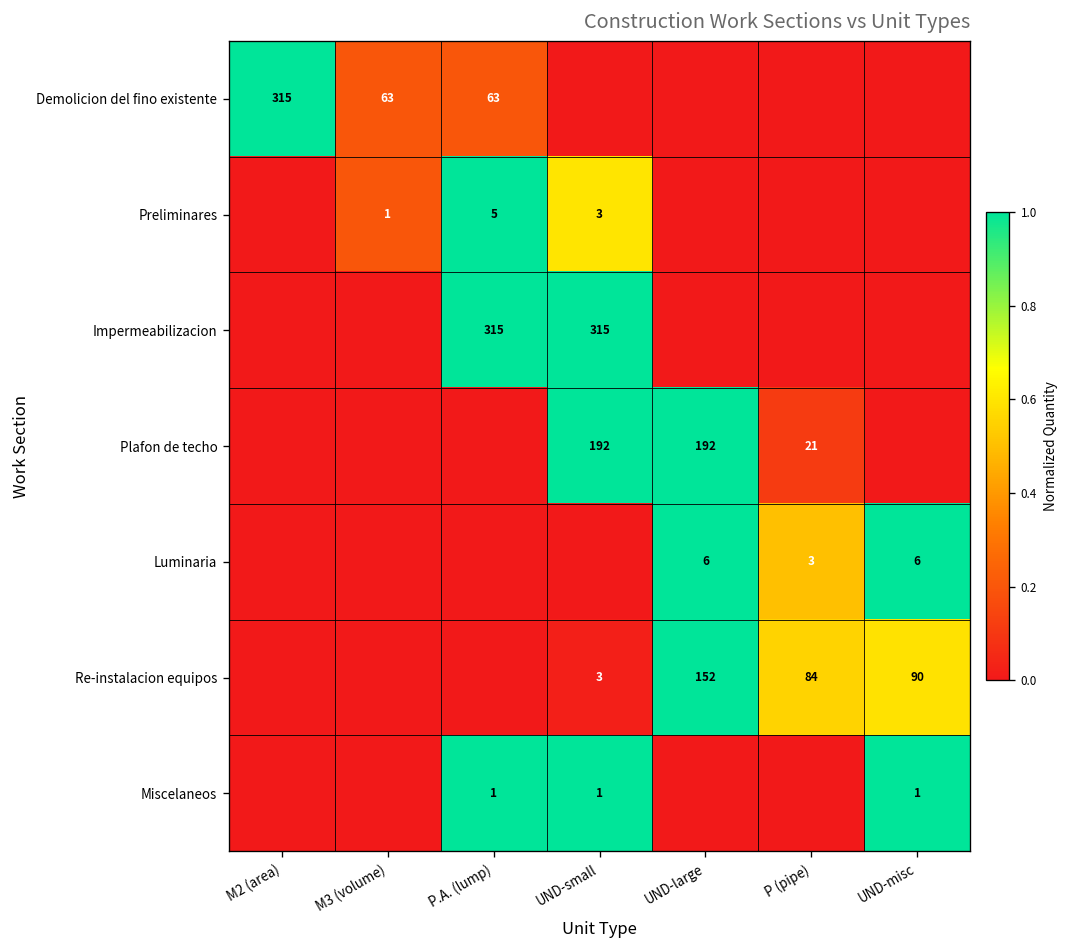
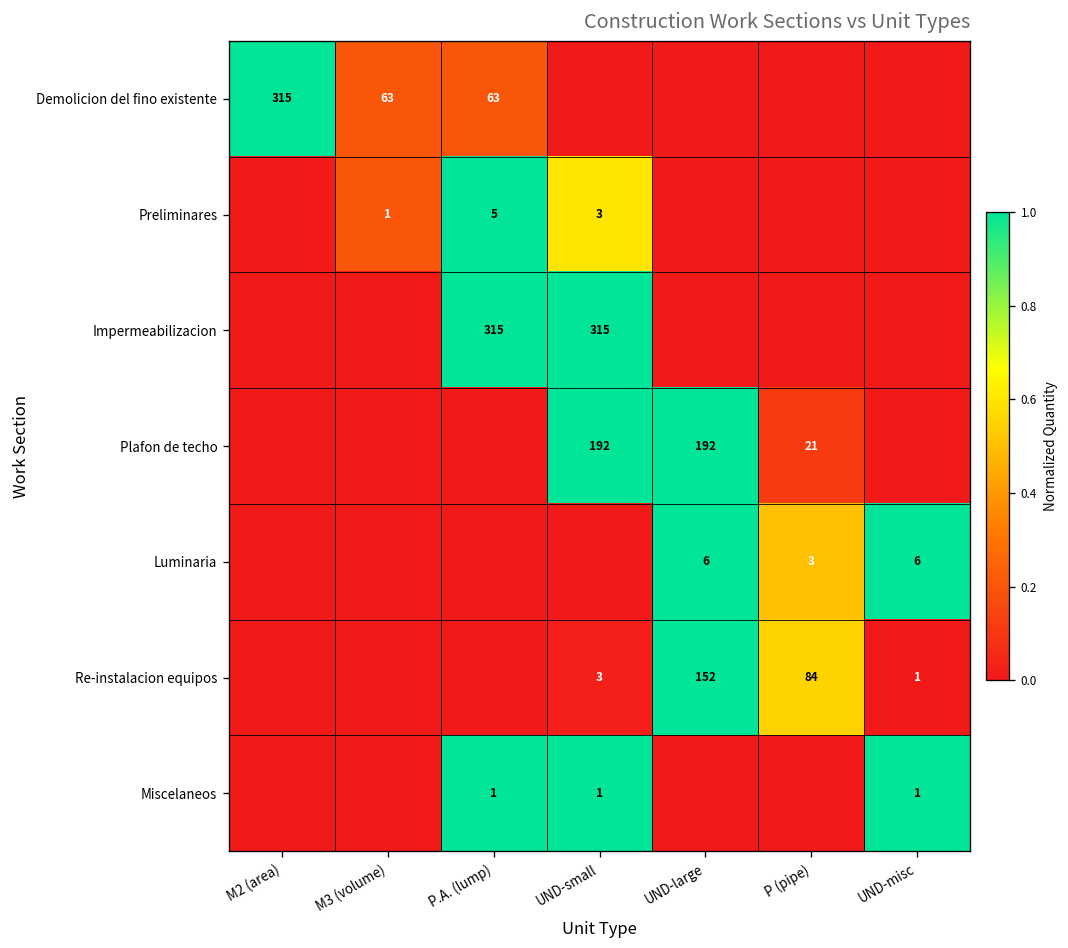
Re-instalacion equipos, UND-misc: 90 -> 1
